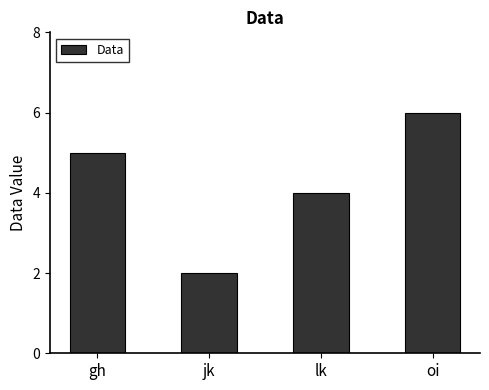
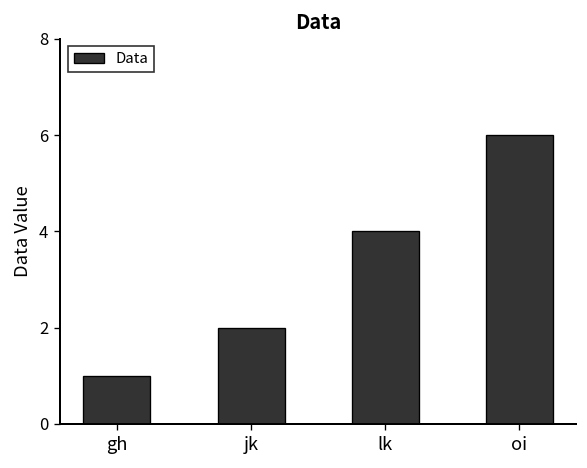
gh: 5 -> 1
